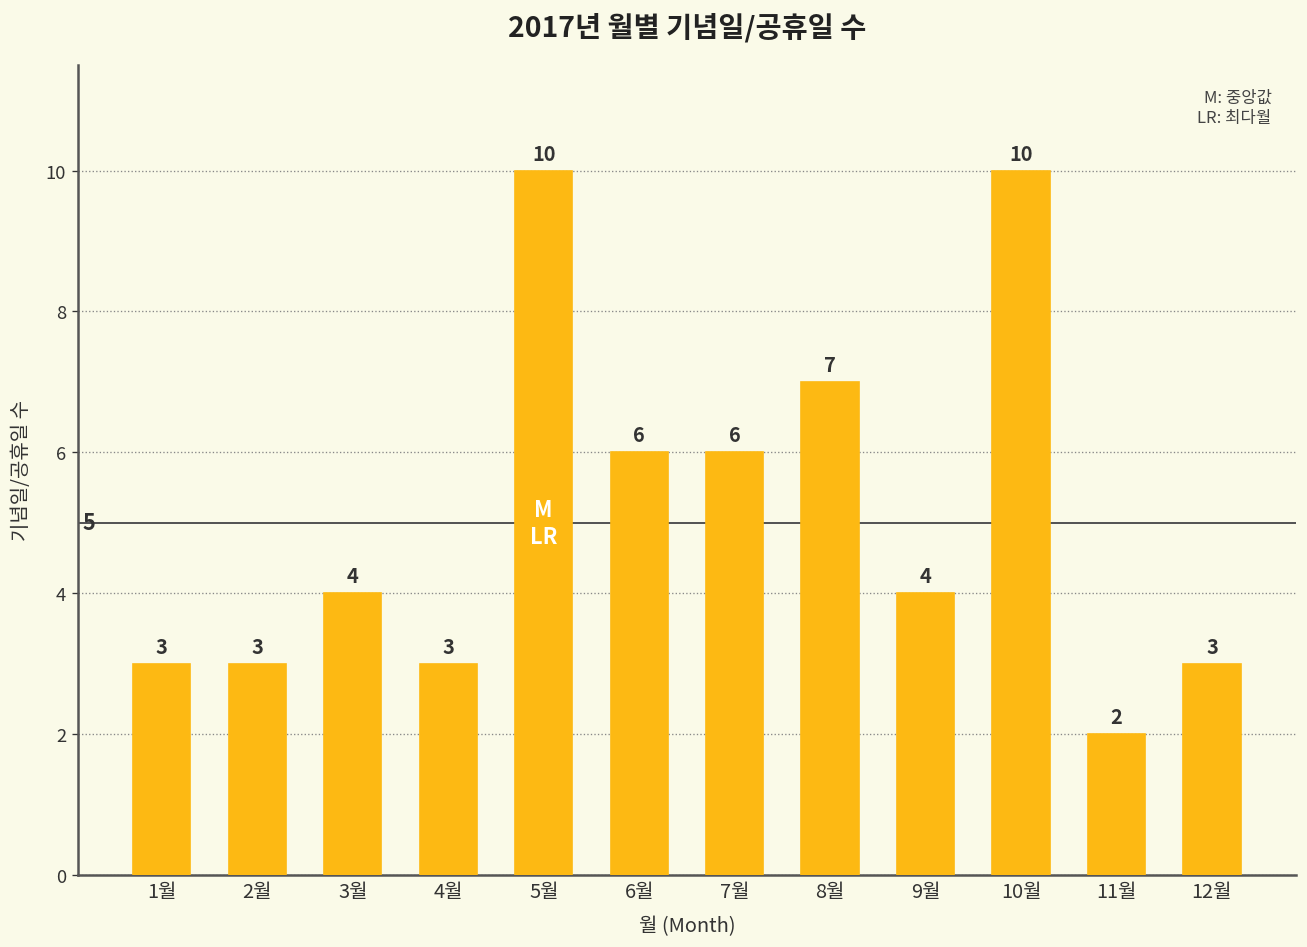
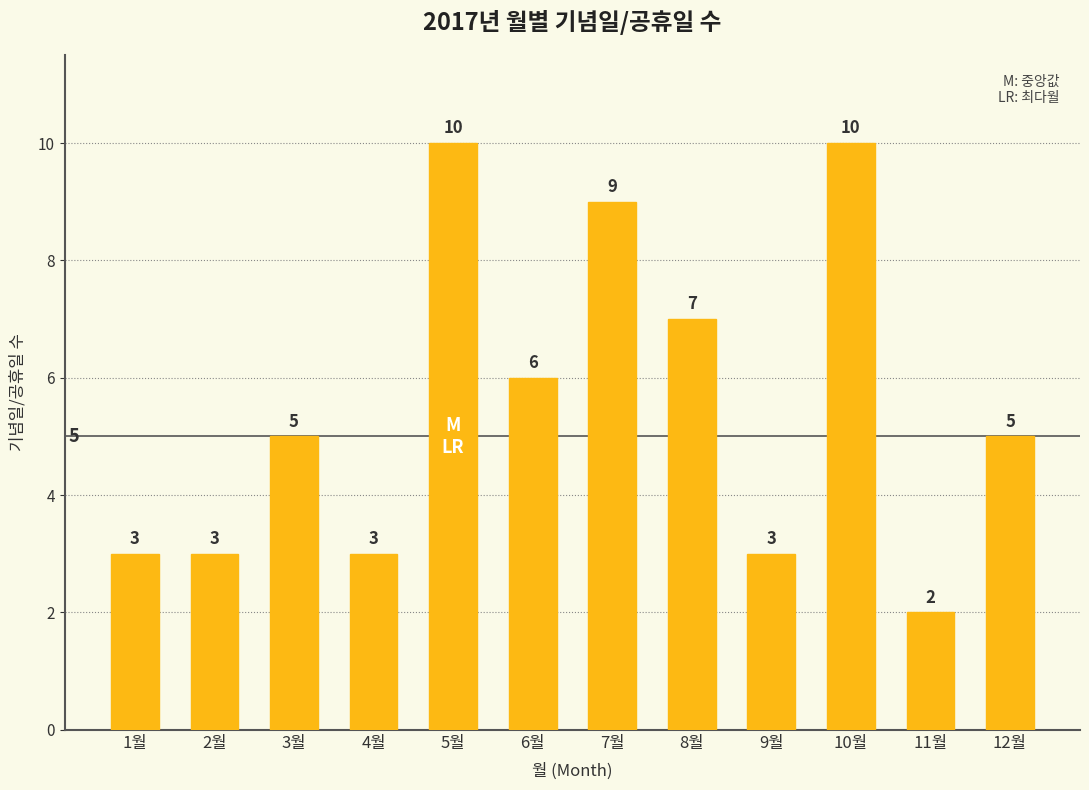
3월: 4 -> 5
7월: 6 -> 9
9월: 4 -> 3
12월: 3 -> 5
